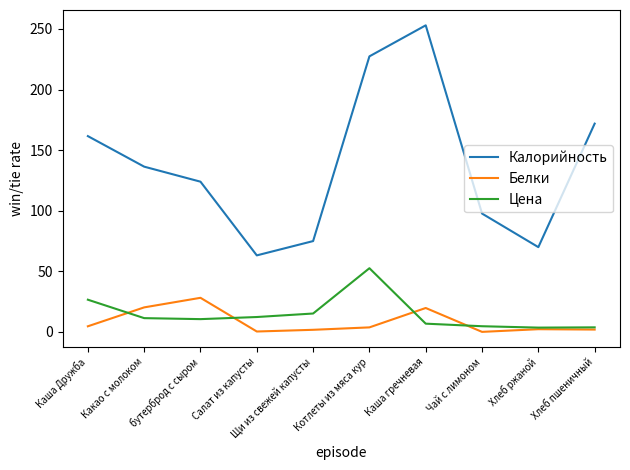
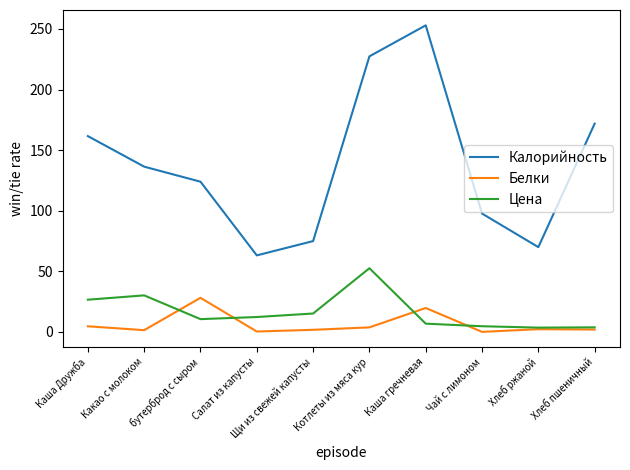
Белки, Какао с молоком: 20 -> 2
Цена, Какао с молоком: 11 -> 30
